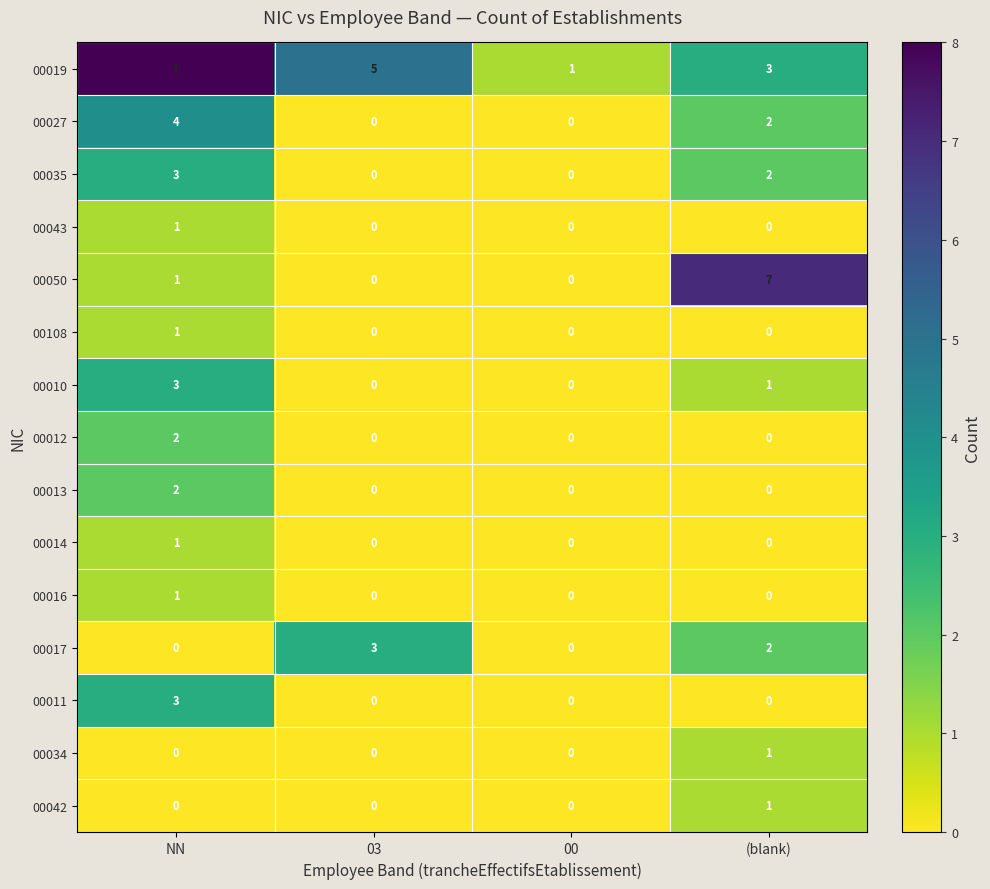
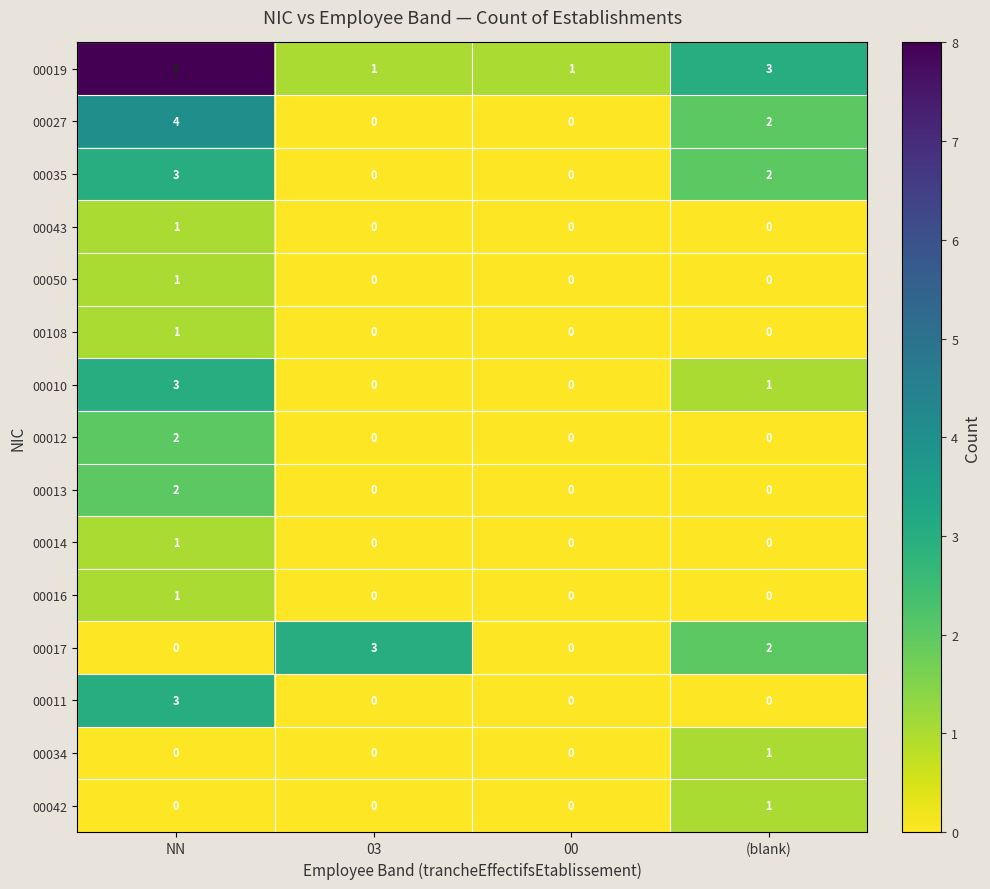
00019, 03: 5 -> 1
00050, (blank): 7 -> 0
